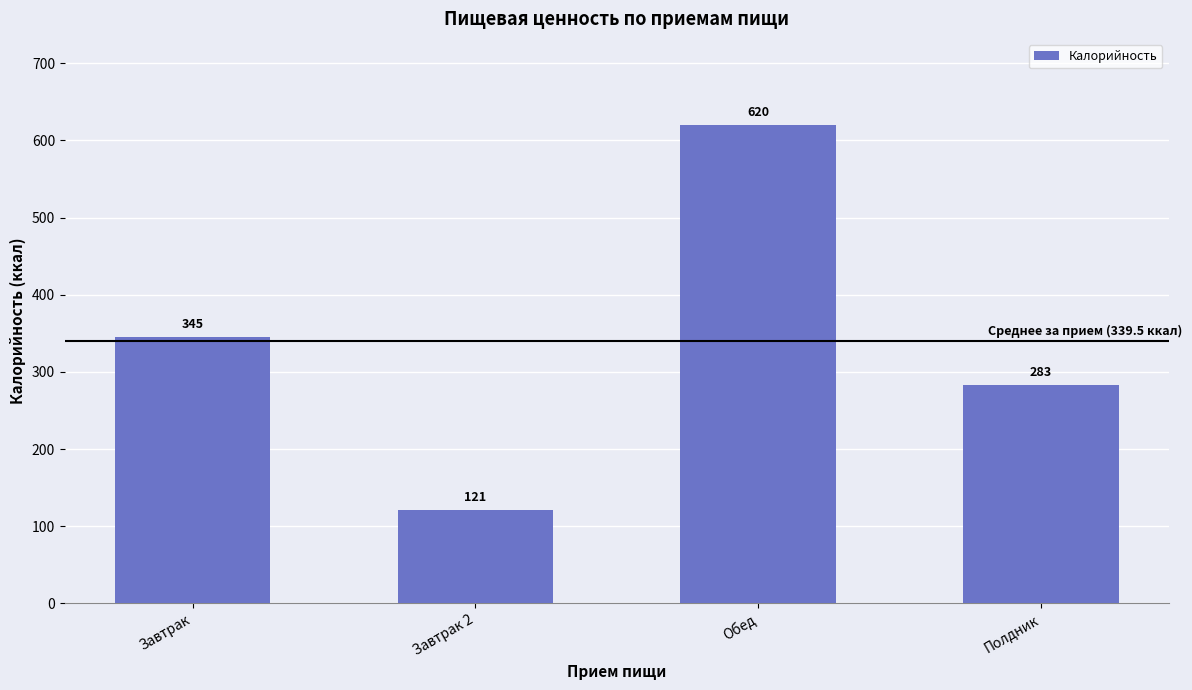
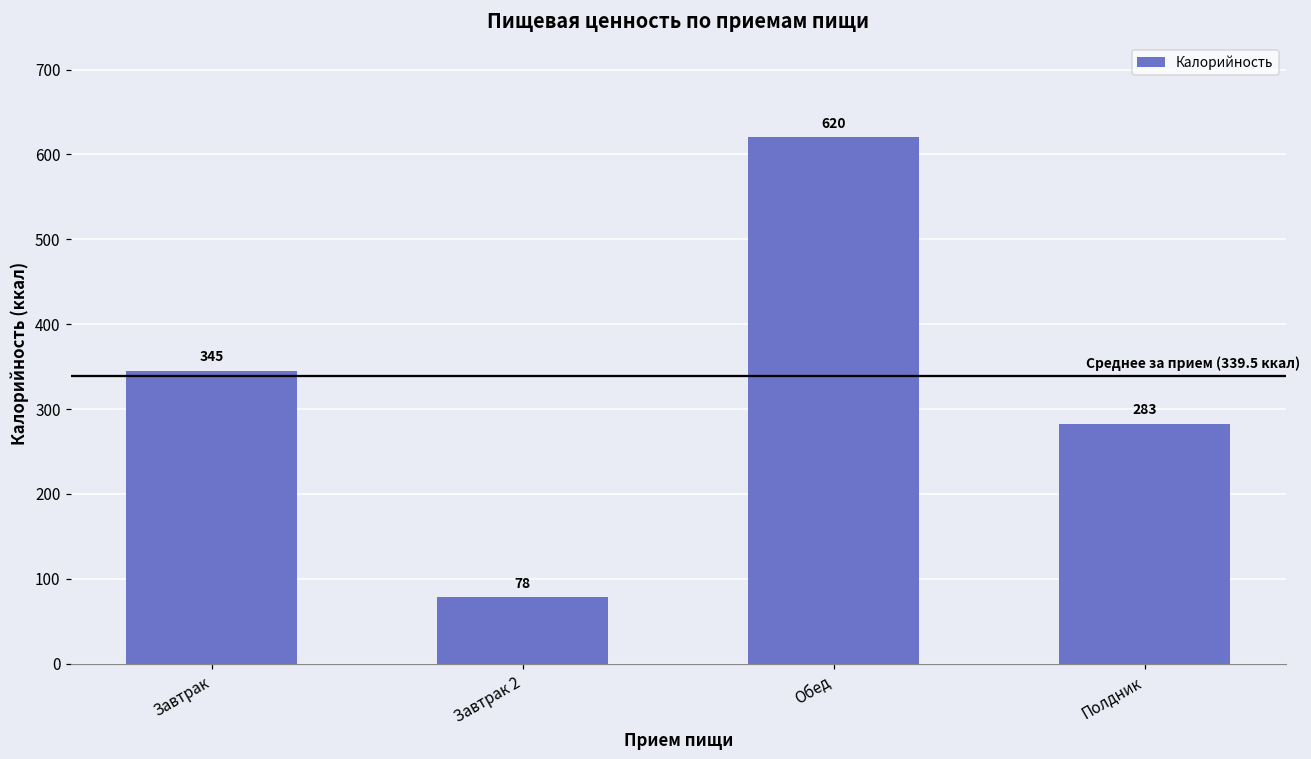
Завтрак 2: 121 -> 78
